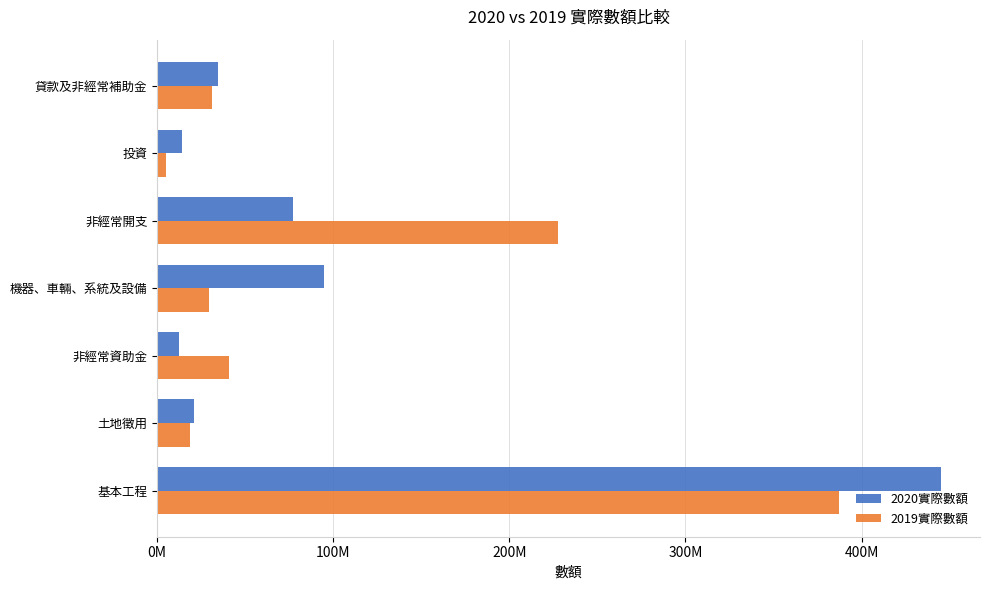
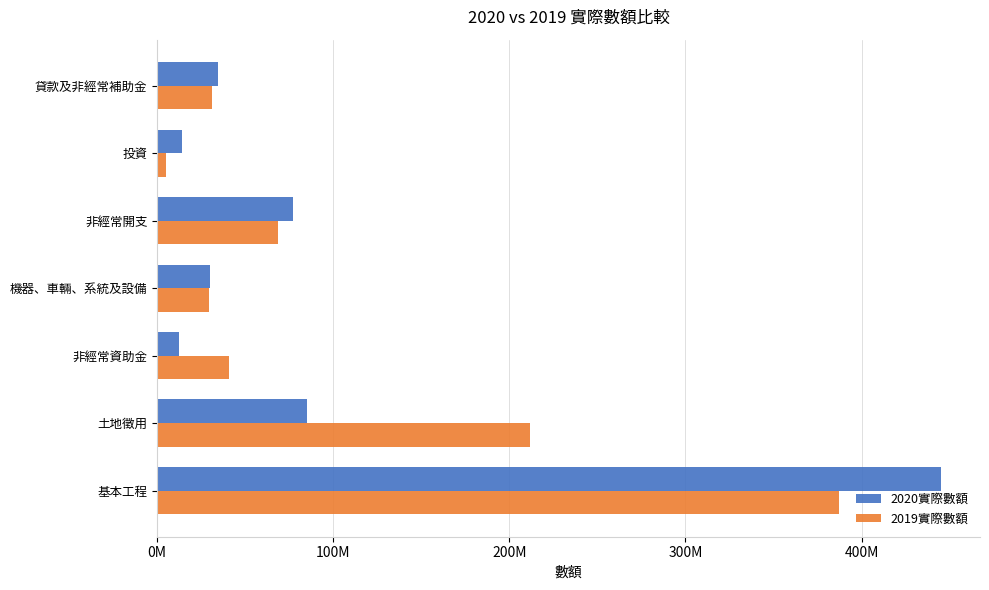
2019實際數額, 非經常開支: 228000000 -> 69000000
2020實際數額, 機器、車輛、系統及設備: 95000000 -> 30000000
2020實際數額, 土地徵用: 21000000 -> 85000000
2019實際數額, 土地徵用: 18000000 -> 212000000
